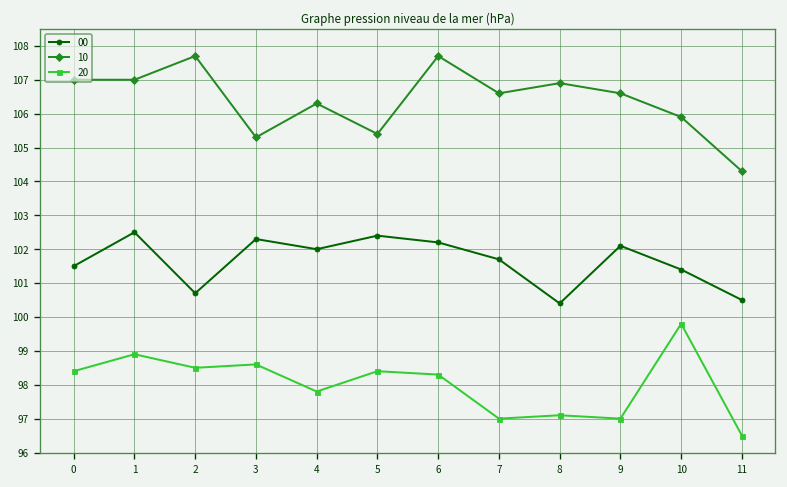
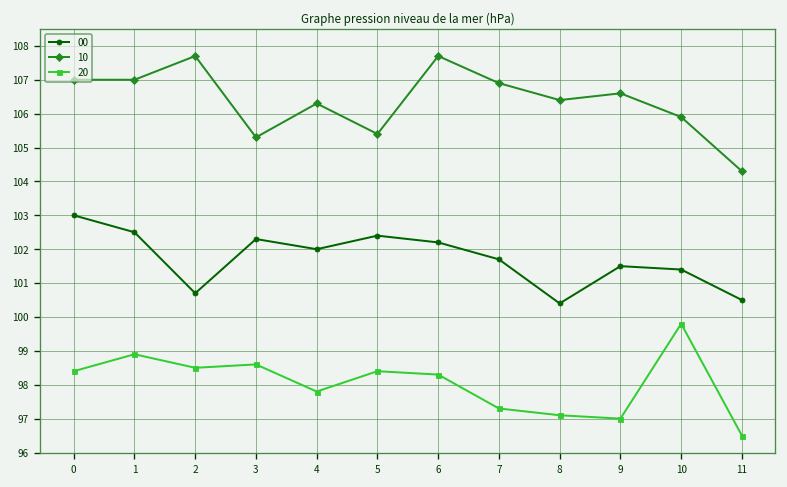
00, 0: 101.5 -> 103.0
10, 7: 106.6 -> 106.9
20, 7: 97.0 -> 97.3
10, 8: 106.9 -> 106.4
00, 9: 102.1 -> 101.5
